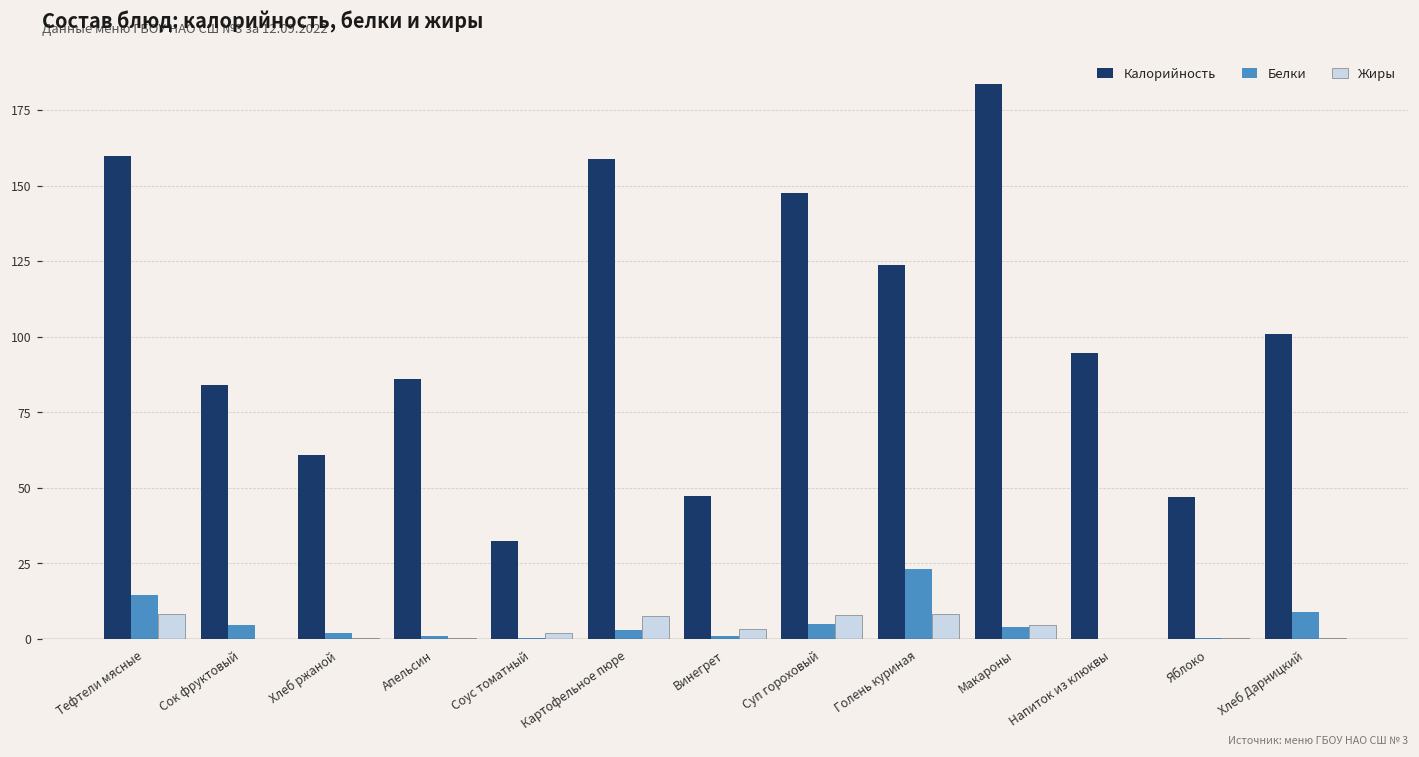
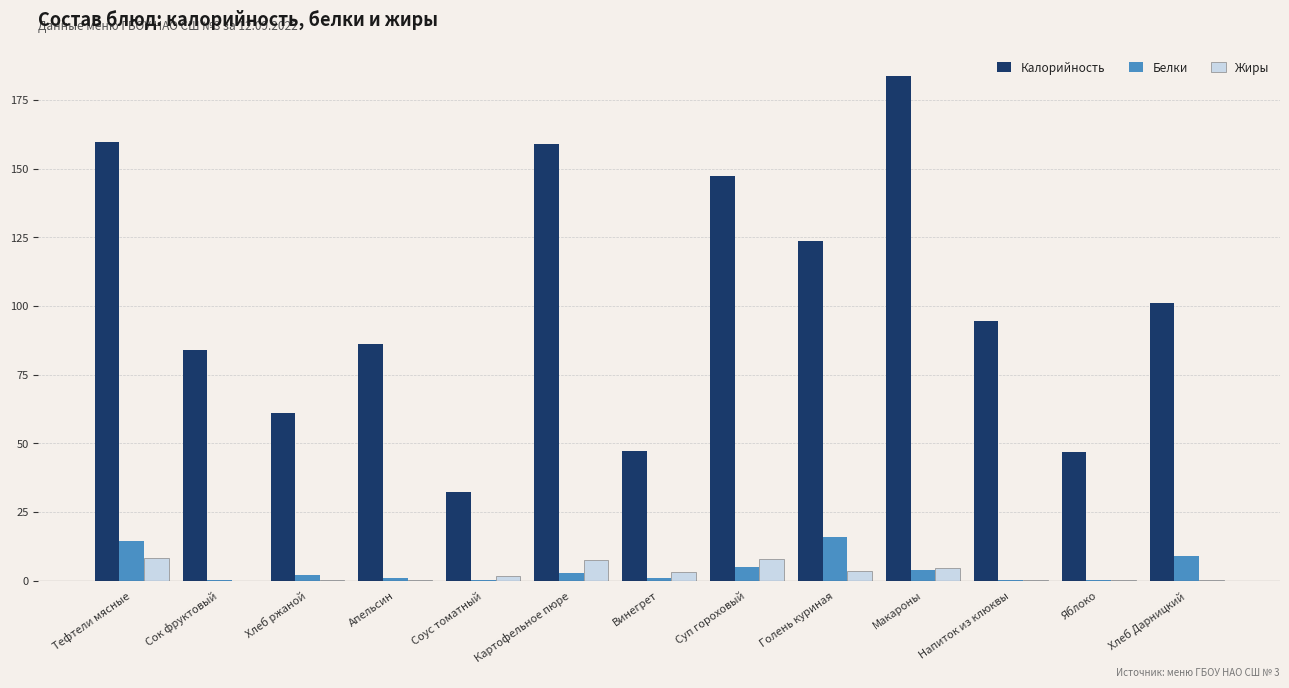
Белки, Сок фруктовый: 5 -> 0
Белки, Голень куриная: 23 -> 16
Жиры, Голень куриная: 8 -> 4
